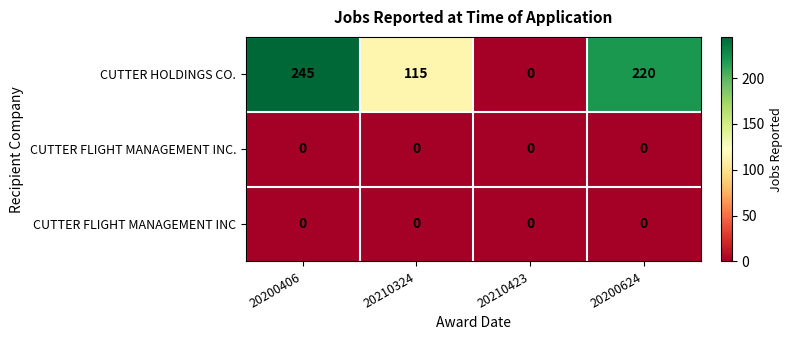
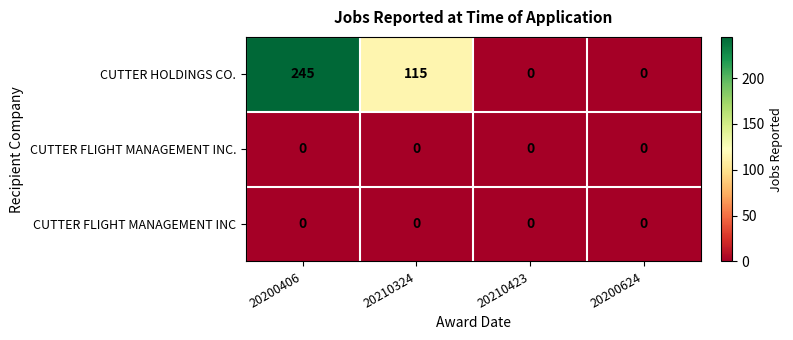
CUTTER HOLDINGS CO., 20200624: 220 -> 0
